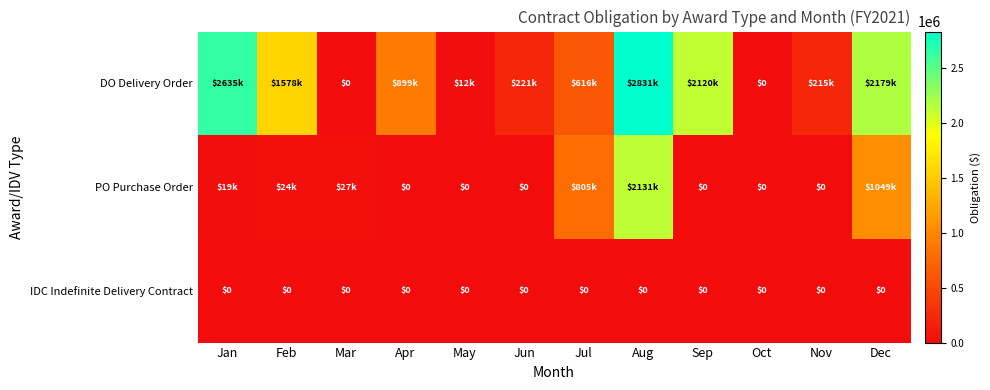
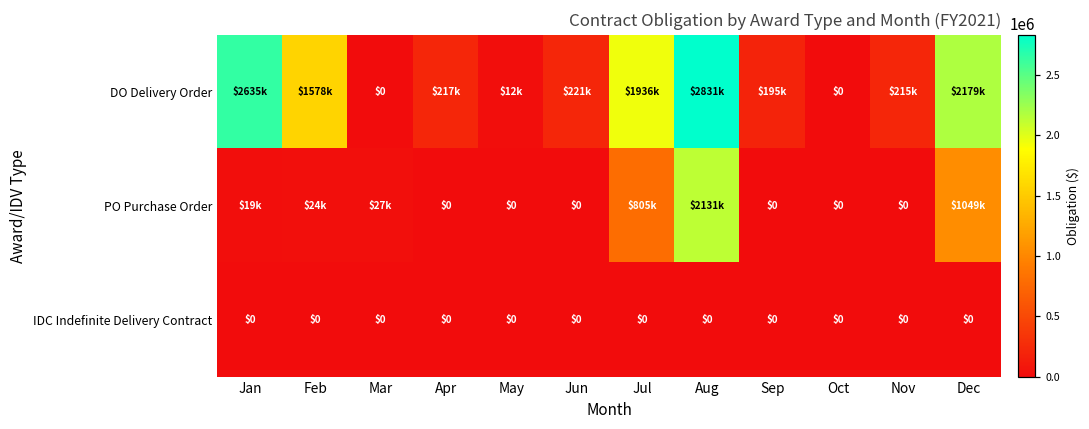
DO Delivery Order, Apr: $899k -> $217k
DO Delivery Order, Jul: $616k -> $1936k
DO Delivery Order, Sep: $2120k -> $195k
